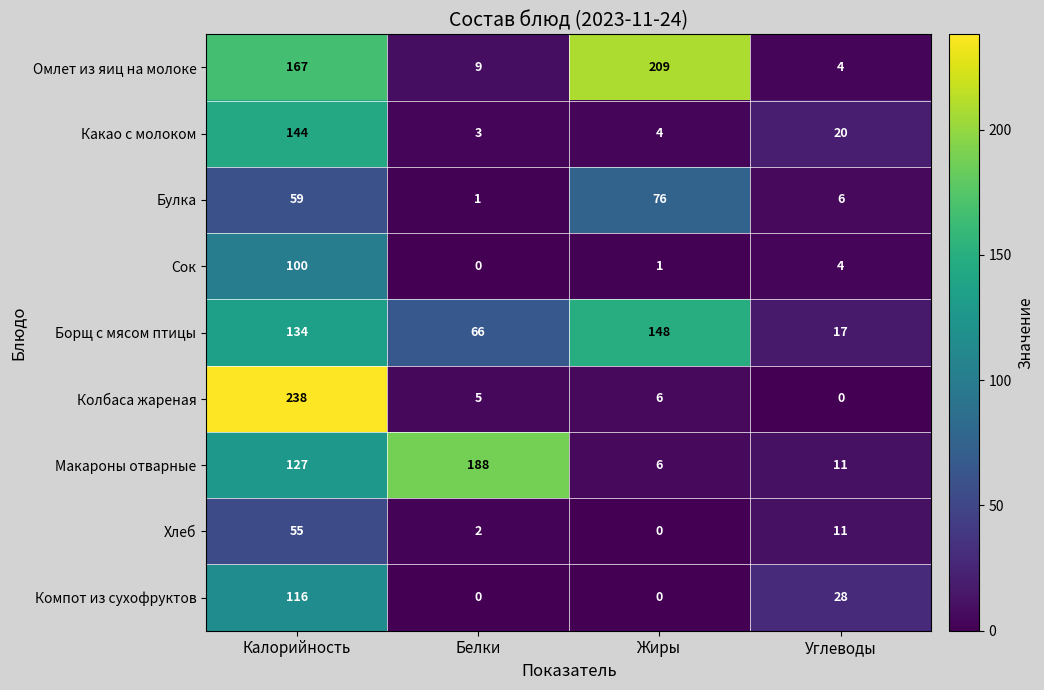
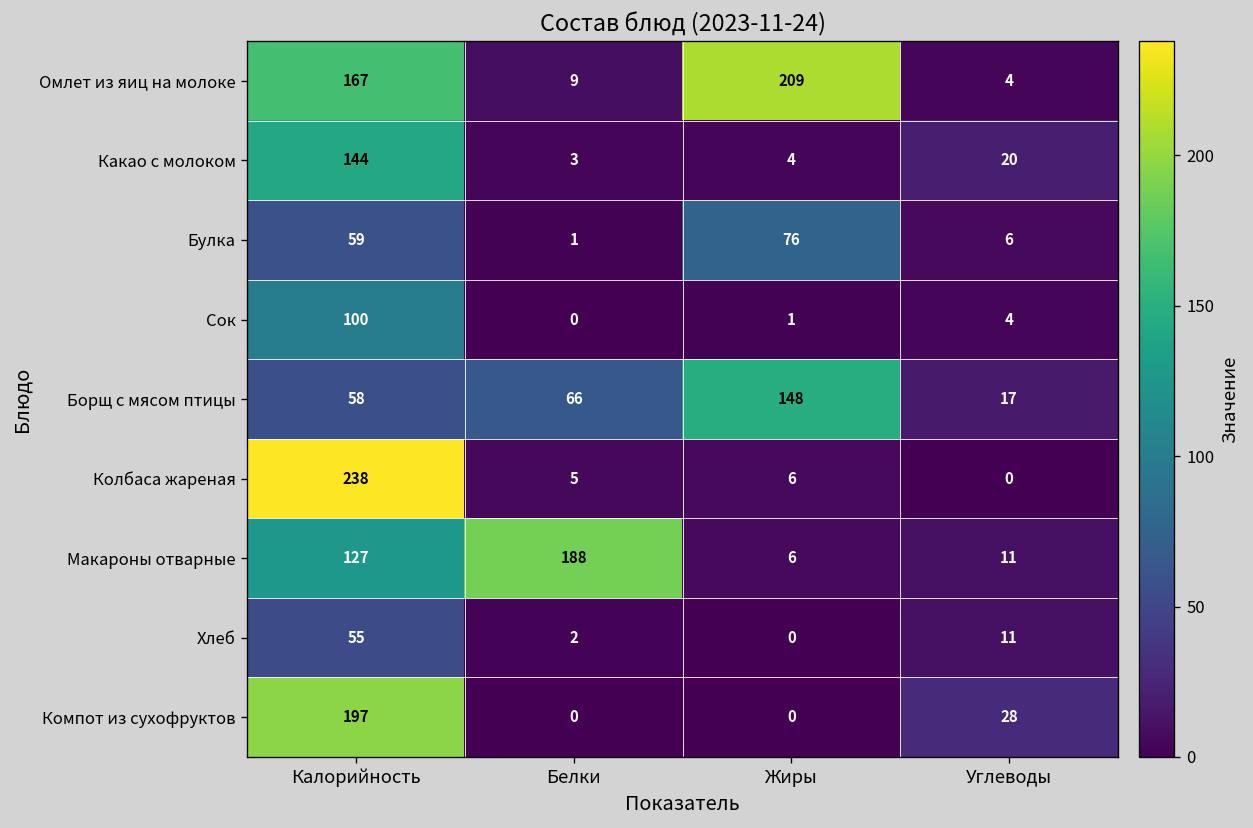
Борщ с мясом птицы, Калорийность: 134 -> 58
Компот из сухофруктов, Калорийность: 116 -> 197
